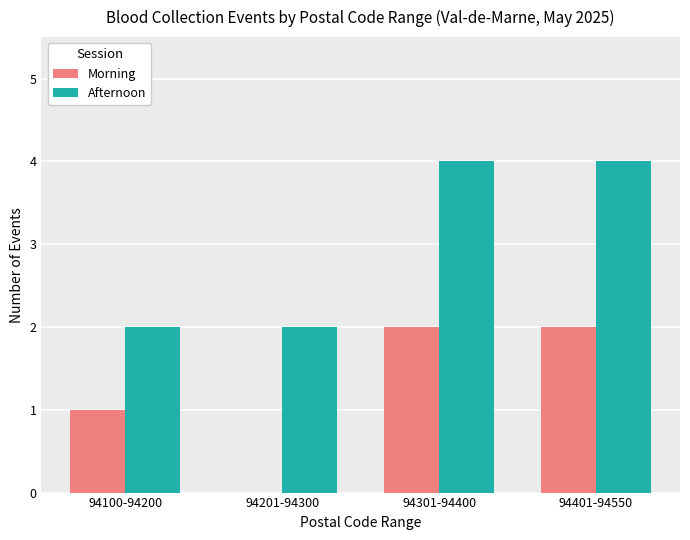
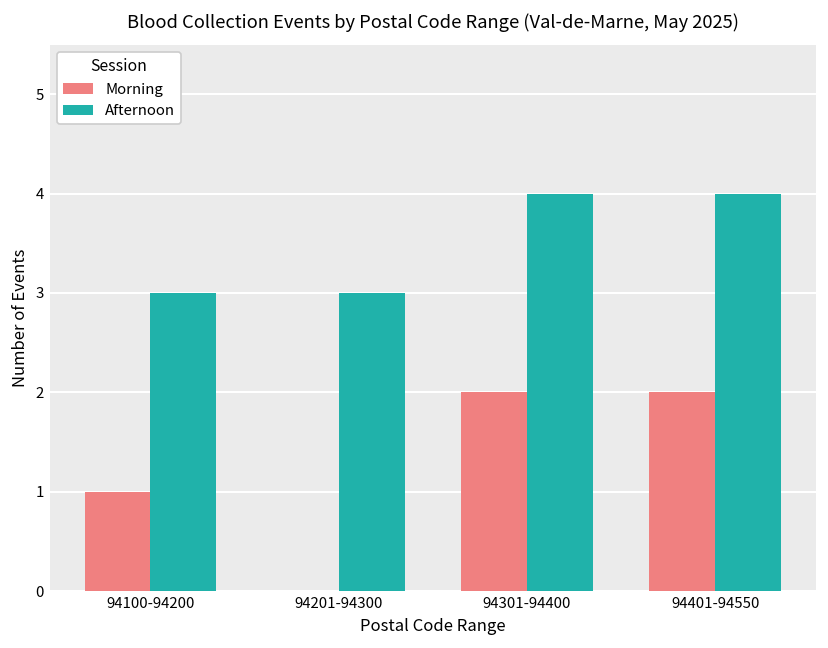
Afternoon, 94100-94200: 2 -> 3
Afternoon, 94201-94300: 2 -> 3
